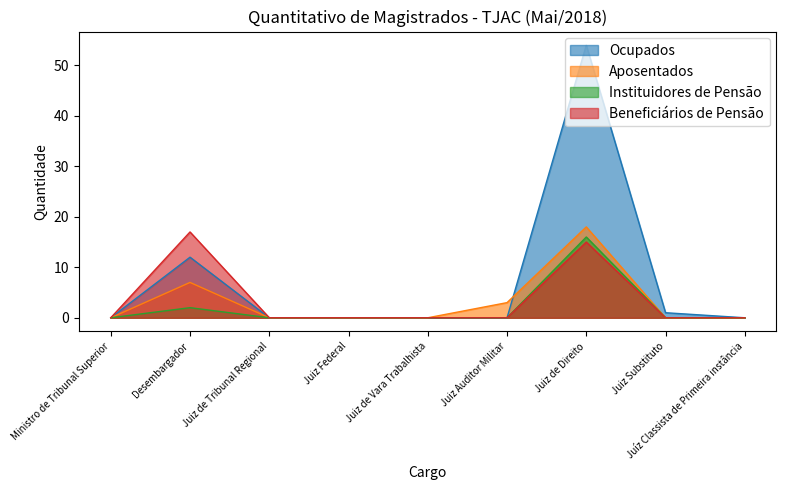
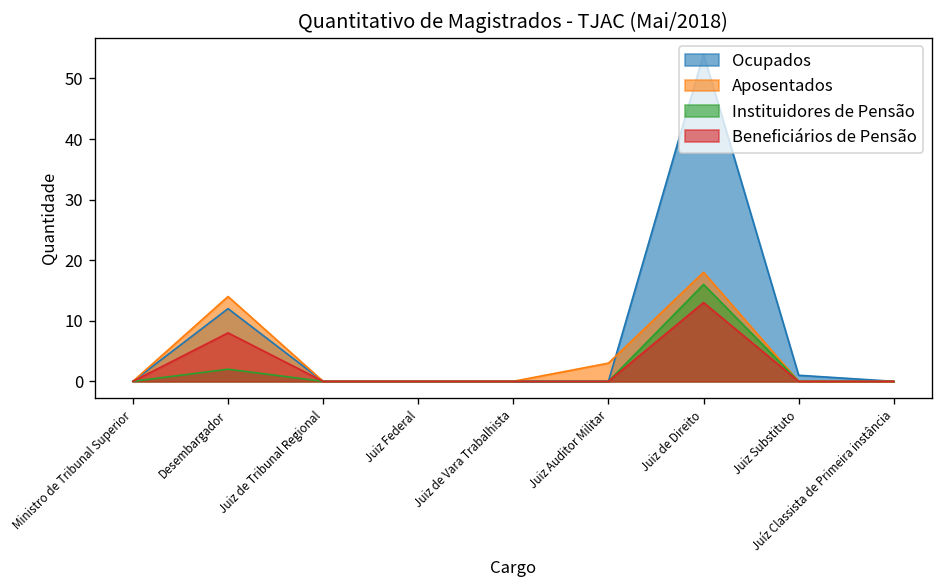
Aposentados, Desembargador: 7 -> 14
Beneficiários de Pensão, Desembargador: 17 -> 8
Beneficiários de Pensão, Juiz de Direito: 15 -> 13
